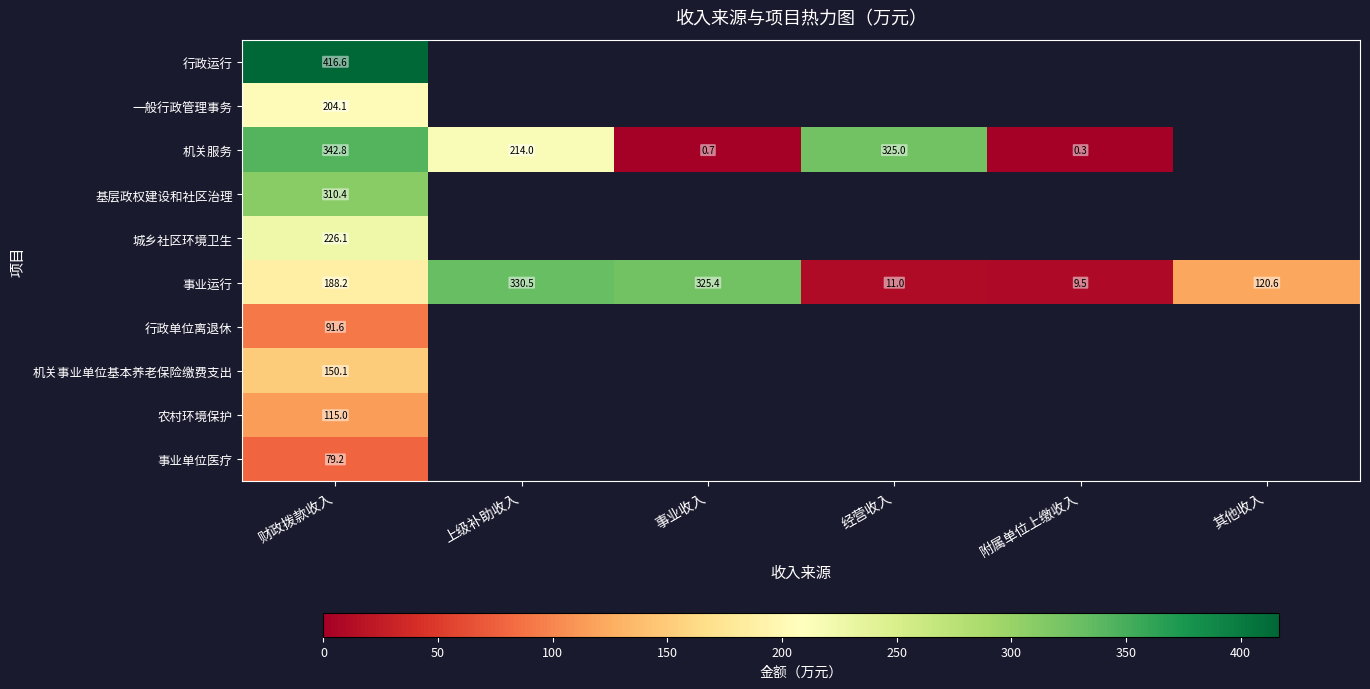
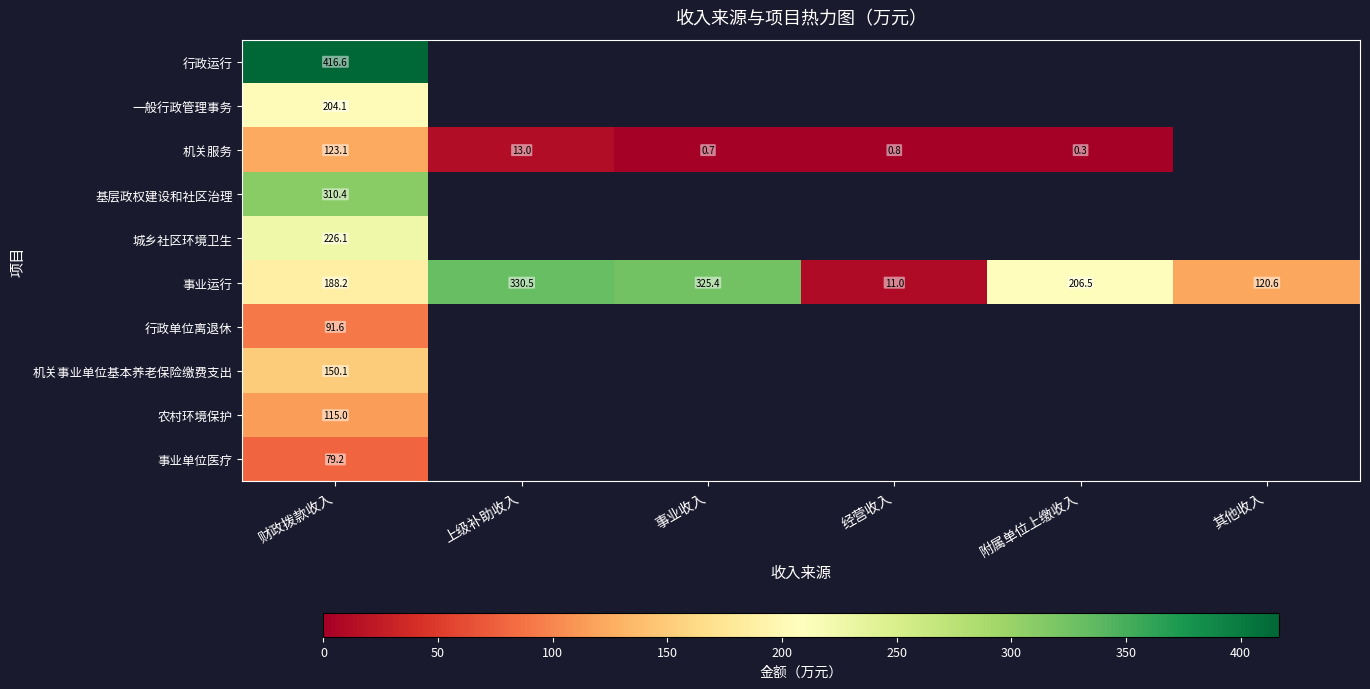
机关服务, 财政拨款收入: 342.8 -> 123.1
机关服务, 上级补助收入: 214.0 -> 13.0
机关服务, 经营收入: 325.0 -> 0.8
事业运行, 附属单位上缴收入: 9.5 -> 206.5
